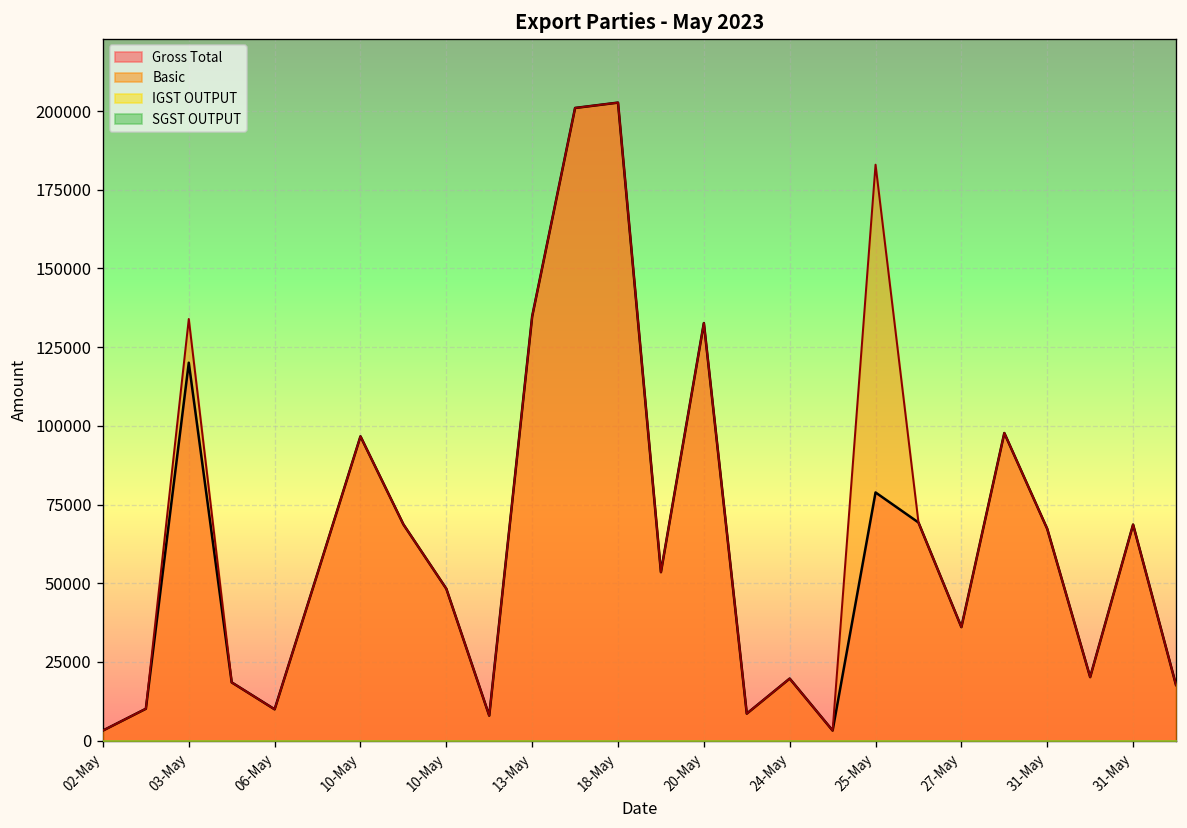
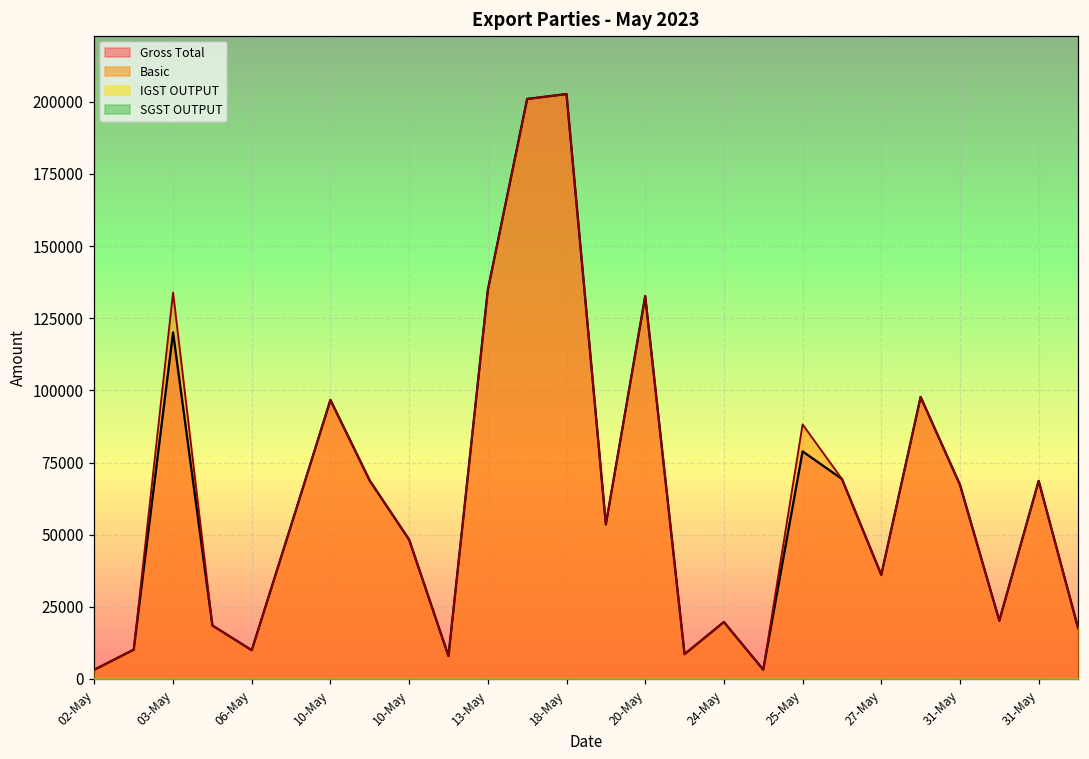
Basic, 25-May: 183000 -> 88000
